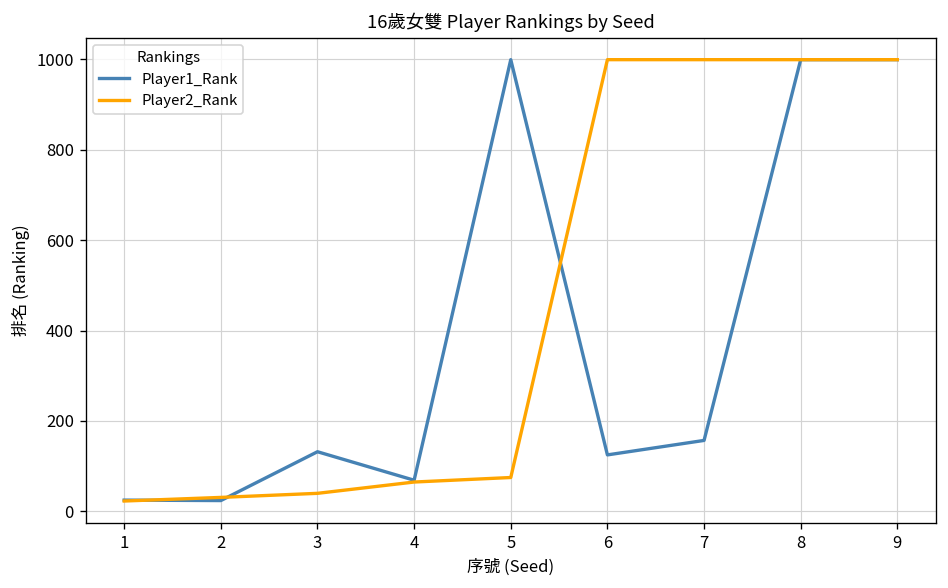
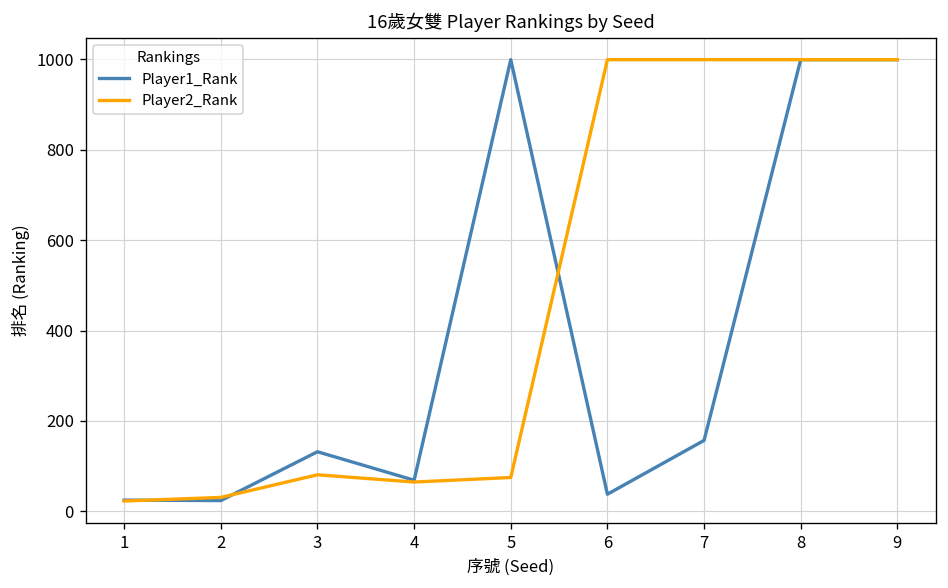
Player2_Rank, 3: 40 -> 80
Player1_Rank, 6: 130 -> 40
